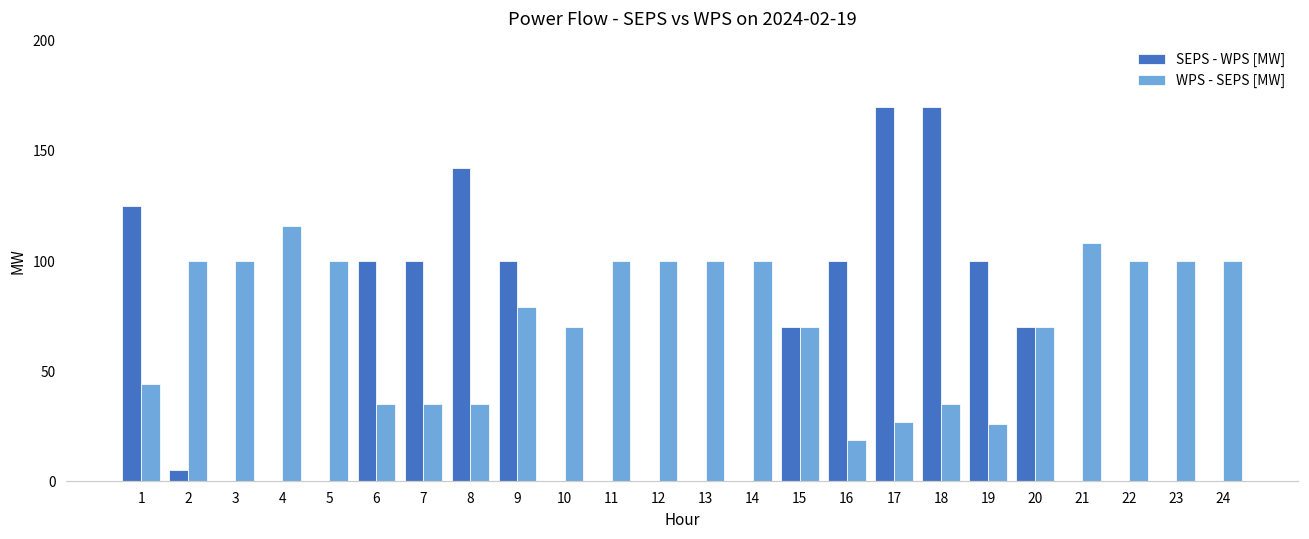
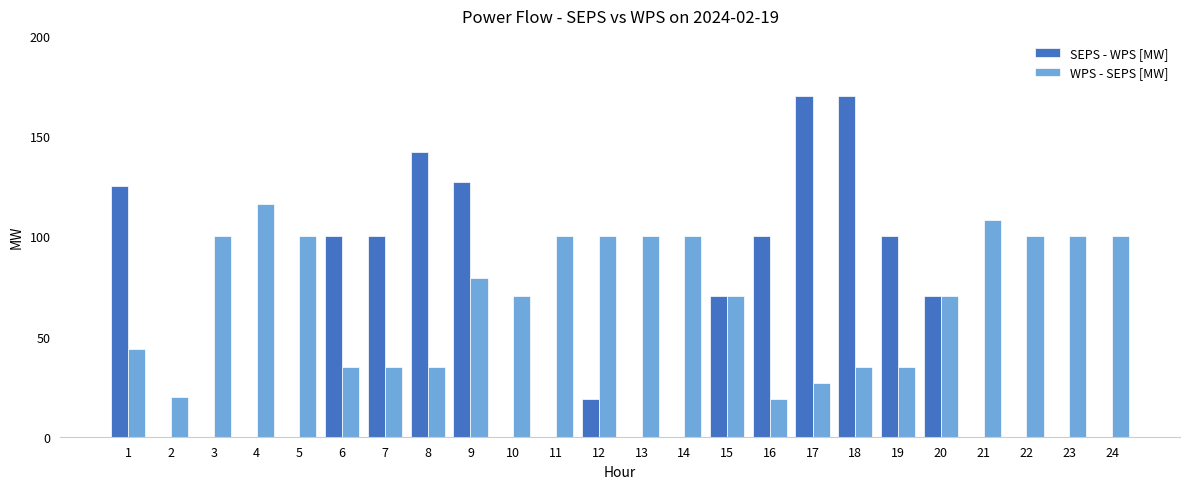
SEPS - WPS [MW], 2: 5 -> 0
WPS - SEPS [MW], 2: 100 -> 20
SEPS - WPS [MW], 9: 100 -> 127
SEPS - WPS [MW], 12: 0 -> 19
WPS - SEPS [MW], 19: 26 -> 35
